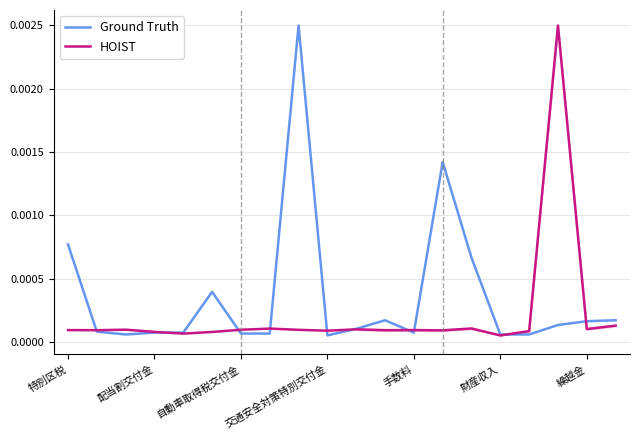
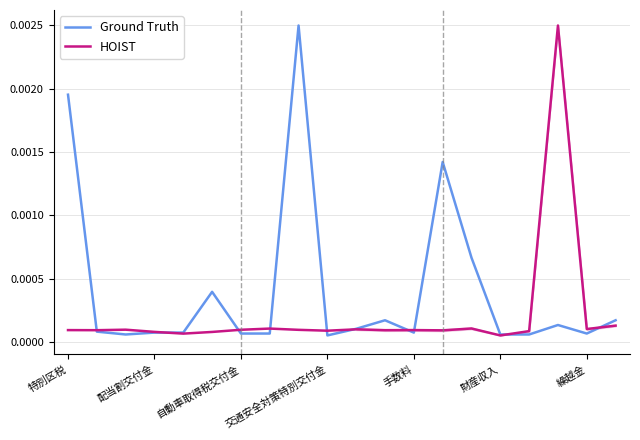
Ground Truth, 特別区税: 0.00077 -> 0.00195
Ground Truth, 繰越金: 0.00016 -> 0.00006
